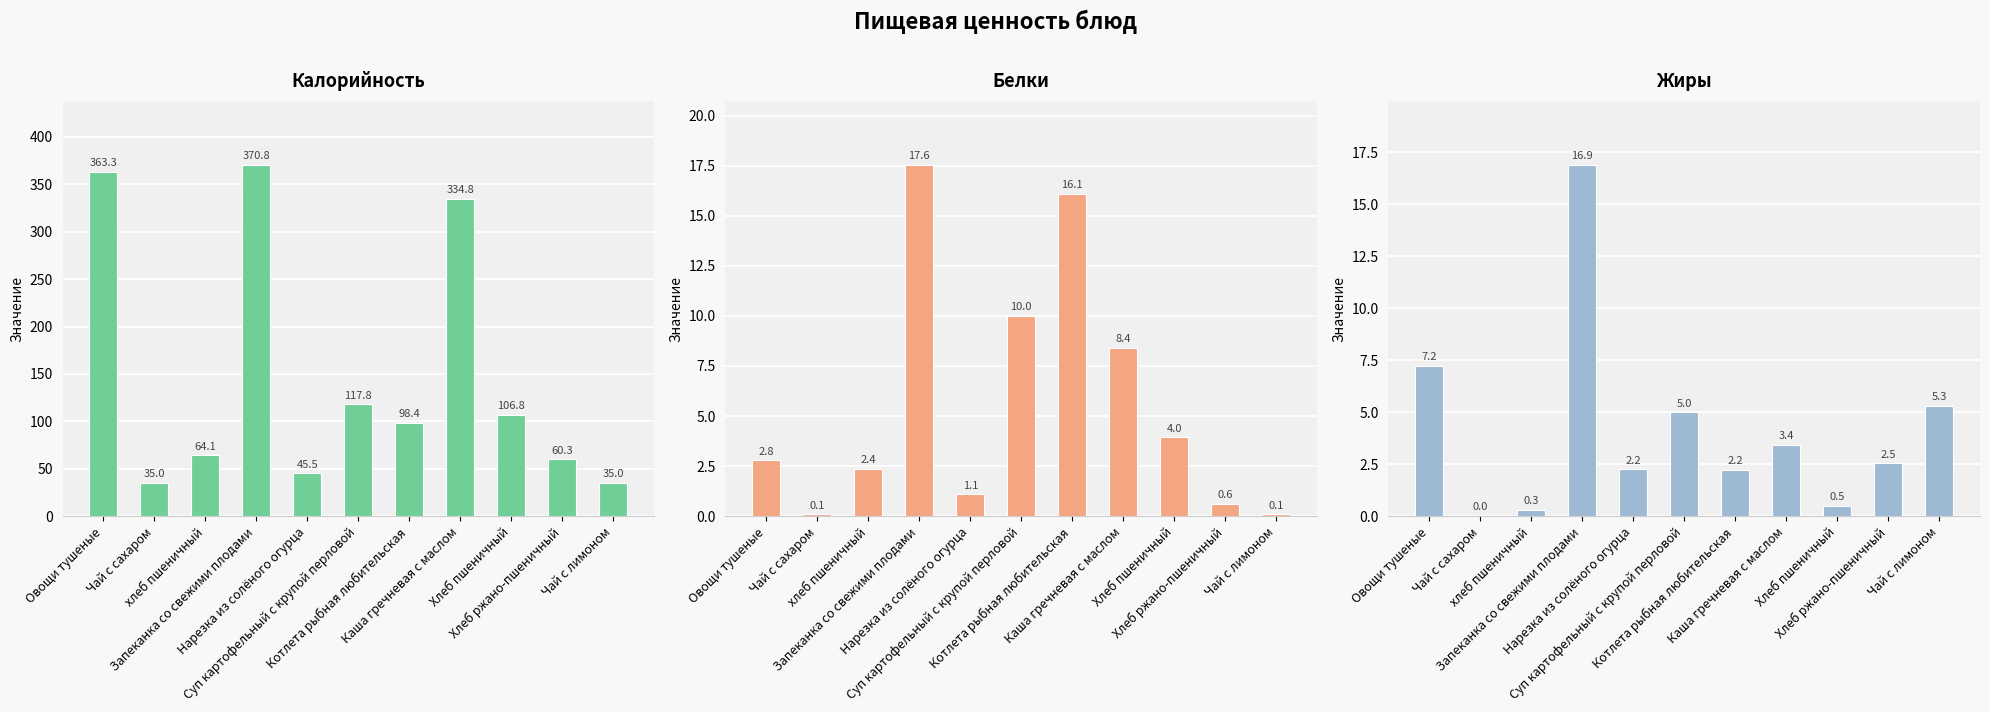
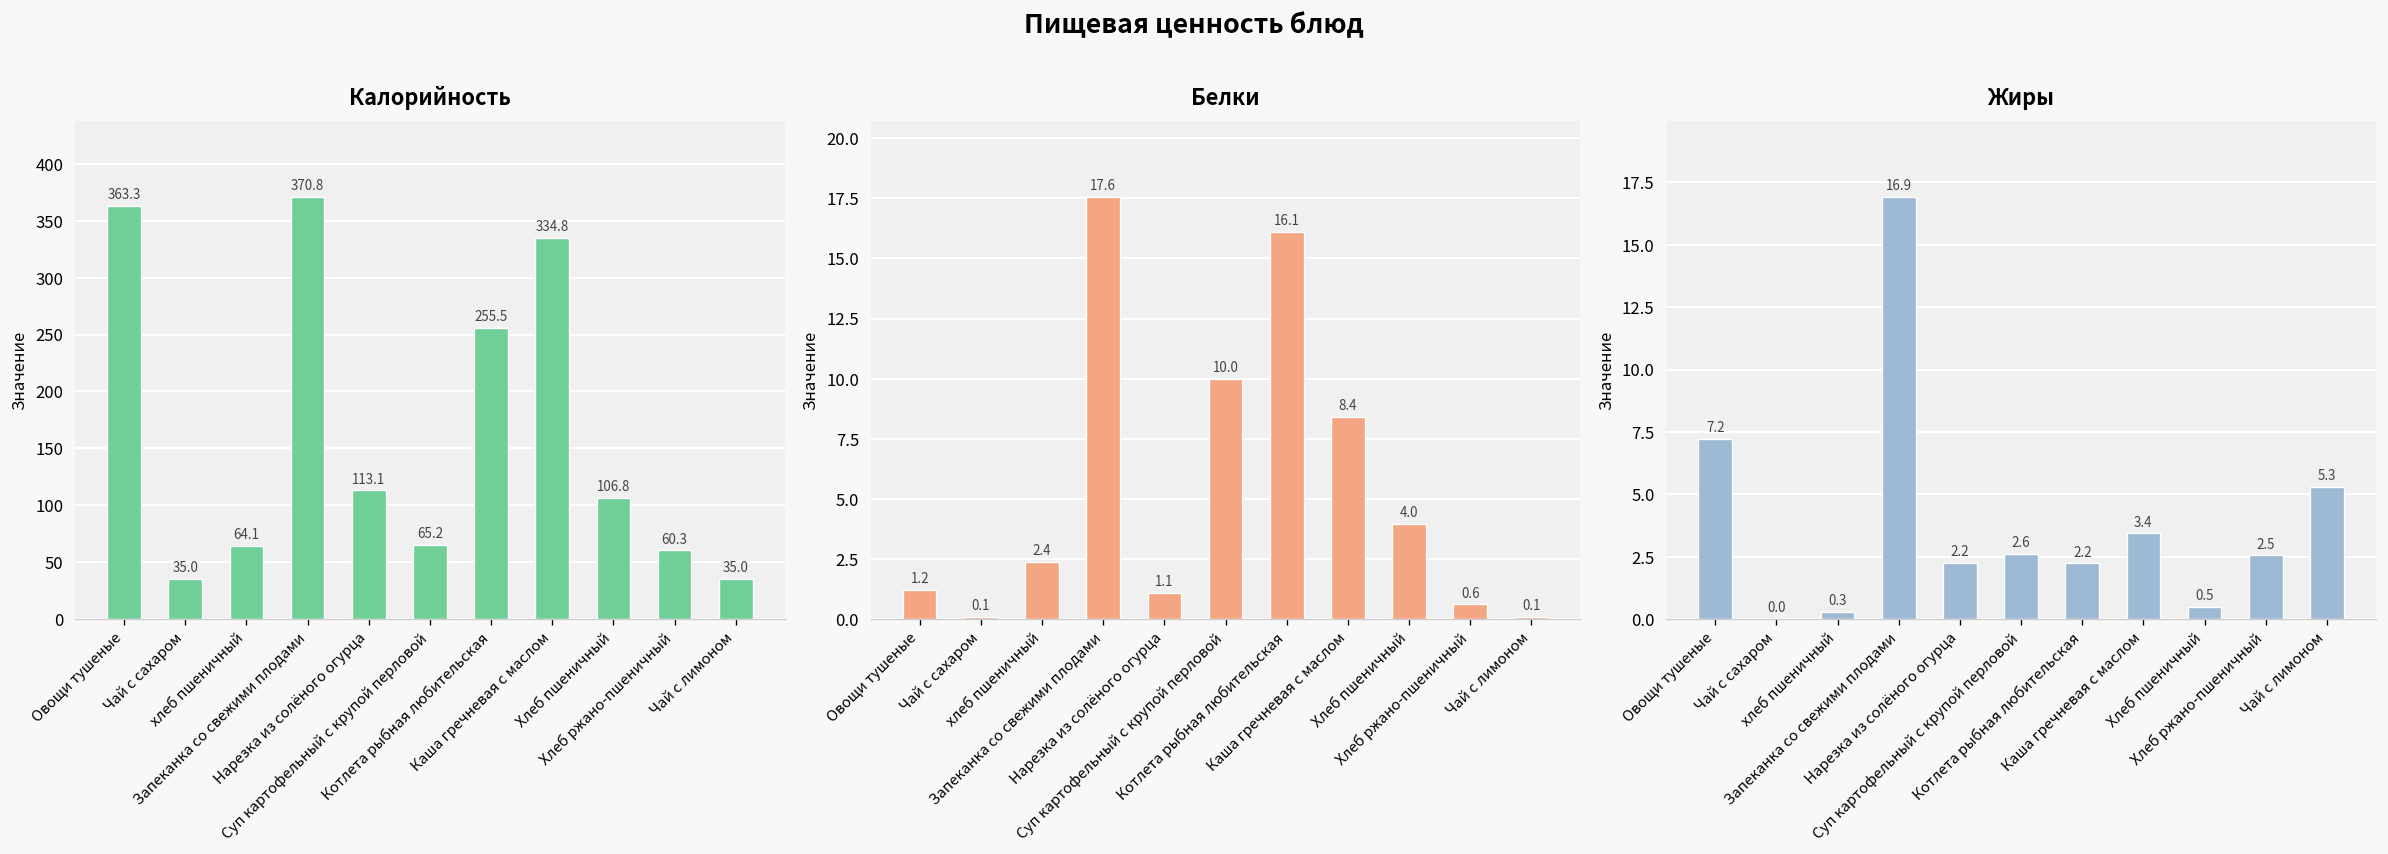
Калорийность, Нарезка из солёного огурца: 45.5 -> 113.1
Калорийность, Суп картофельный с крупой перловой: 117.8 -> 65.2
Калорийность, Котлета рыбная любительская: 98.4 -> 255.5
Белки, Овощи тушеные: 2.8 -> 1.2
Жиры, Суп картофельный с крупой перловой: 5.0 -> 2.6
